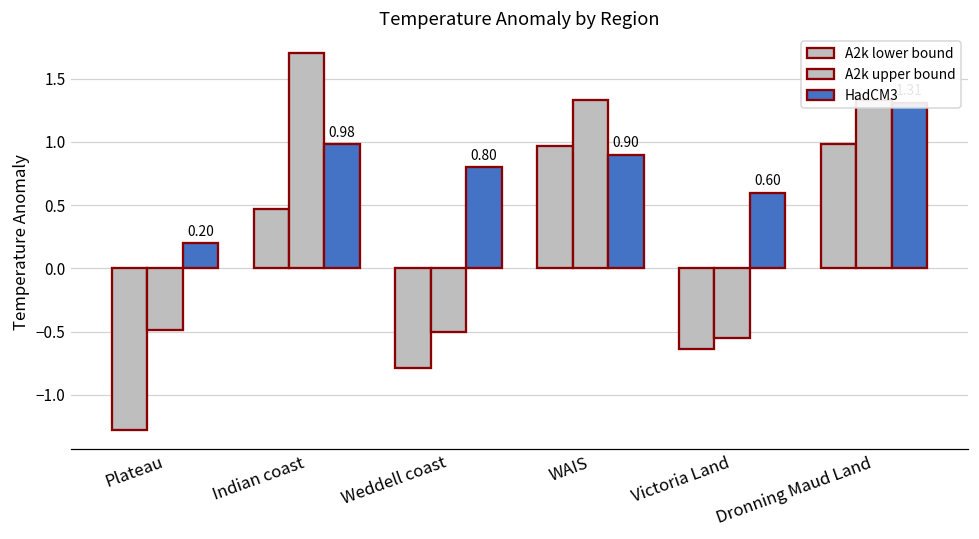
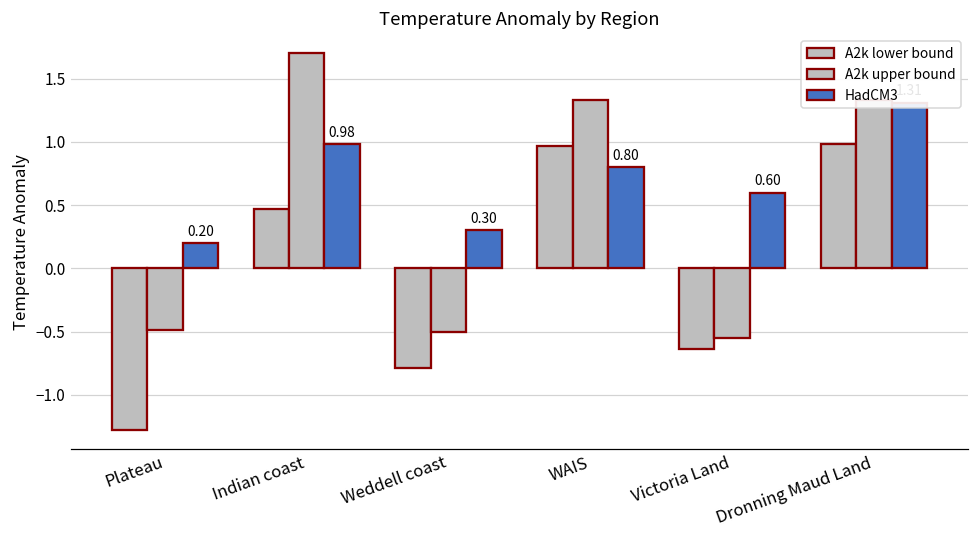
HadCM3, Weddell coast: 0.80 -> 0.30
HadCM3, WAIS: 0.90 -> 0.80
